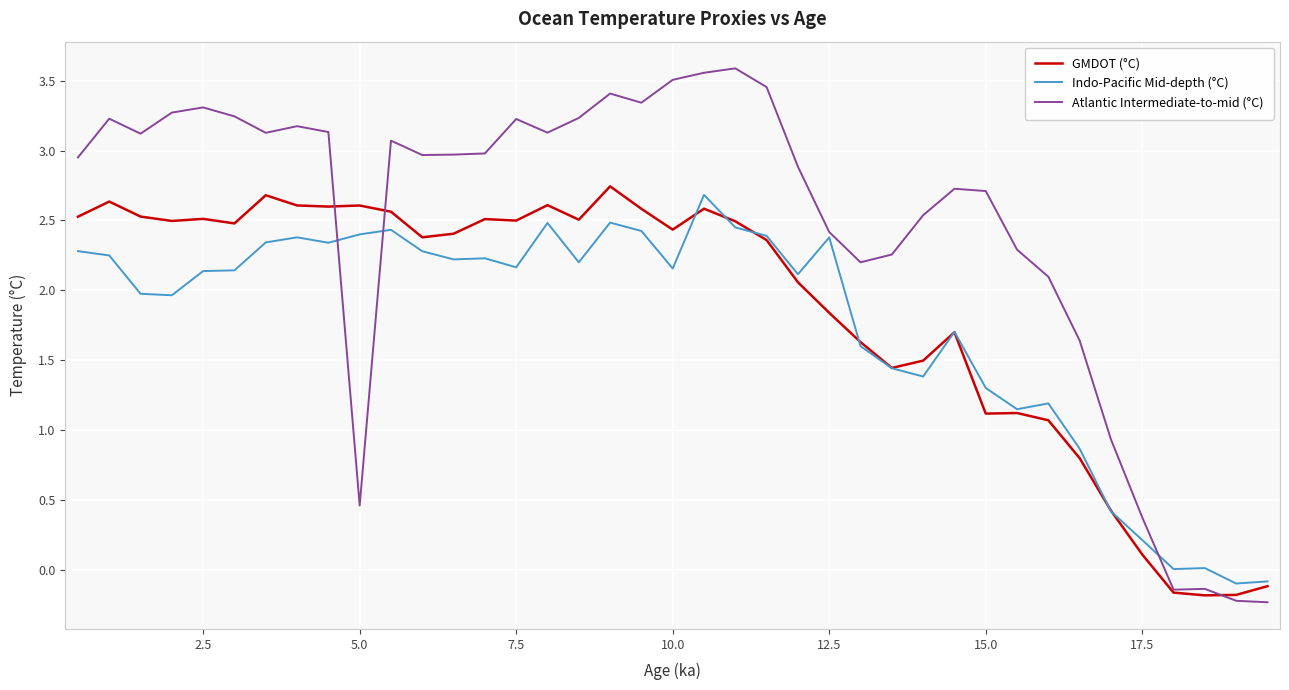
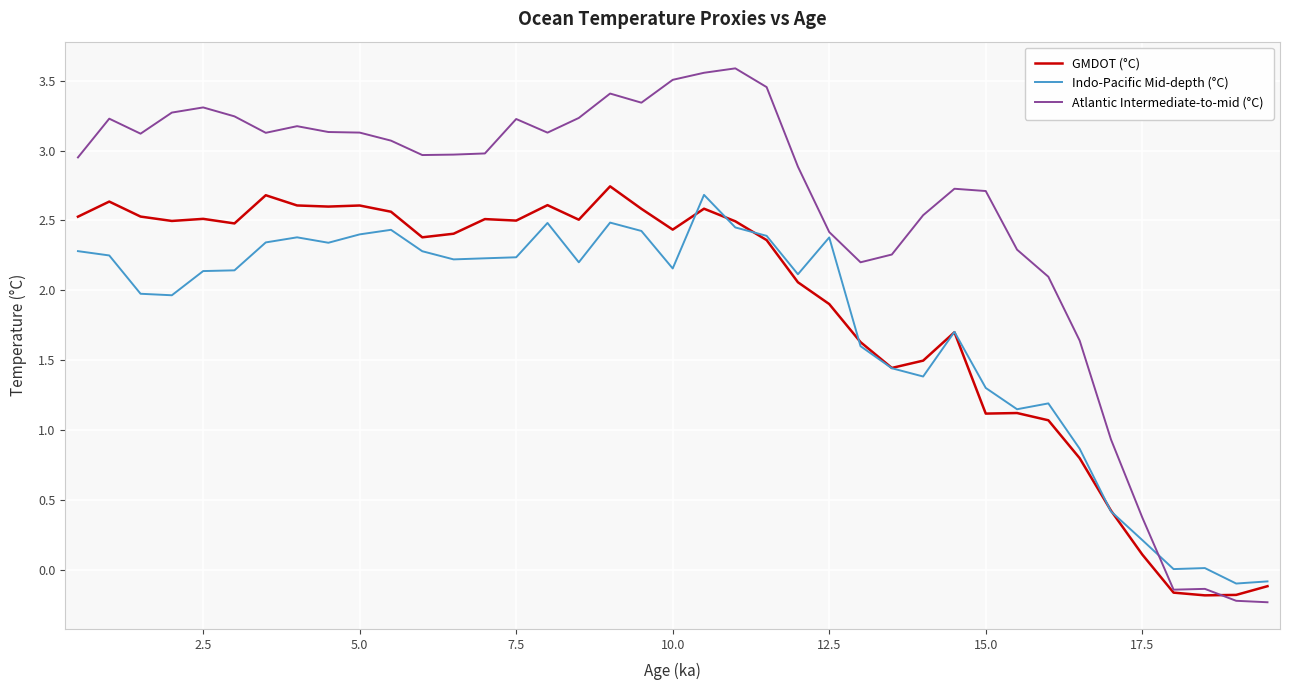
Atlantic Intermediate-to-mid (°C), 5.0: 0.46 -> 3.13
Indo-Pacific Mid-depth (°C), 7.5: 2.16 -> 2.24
GMDOT (°C), 12.5: 1.84 -> 1.90
